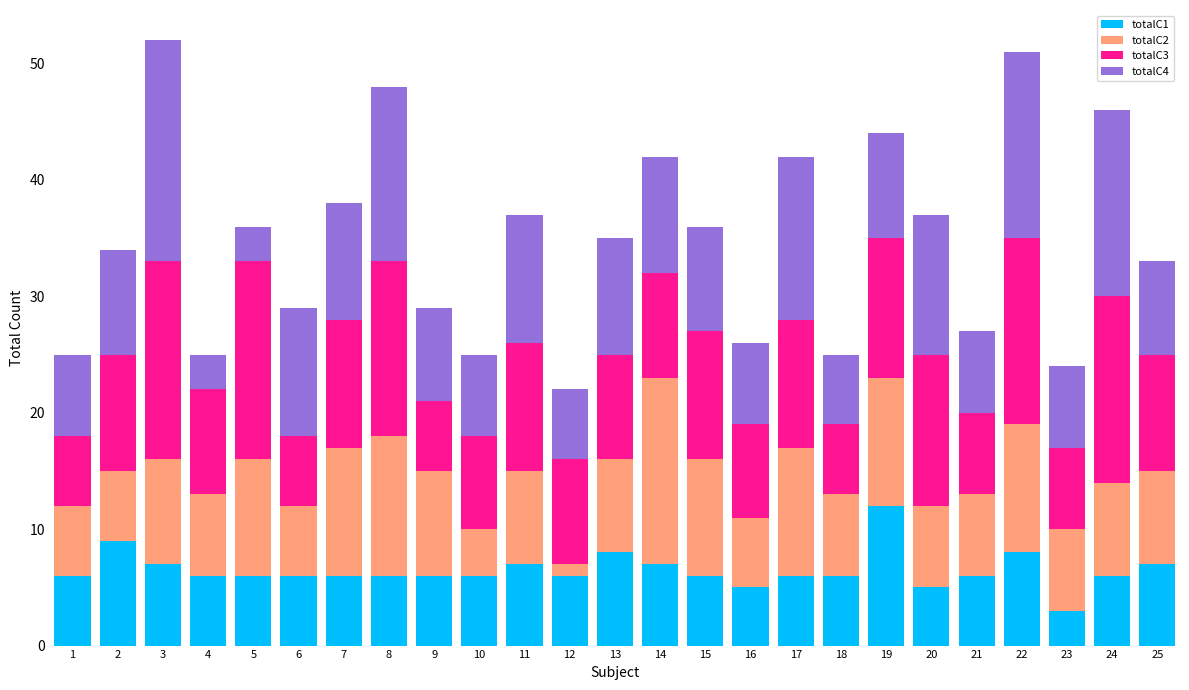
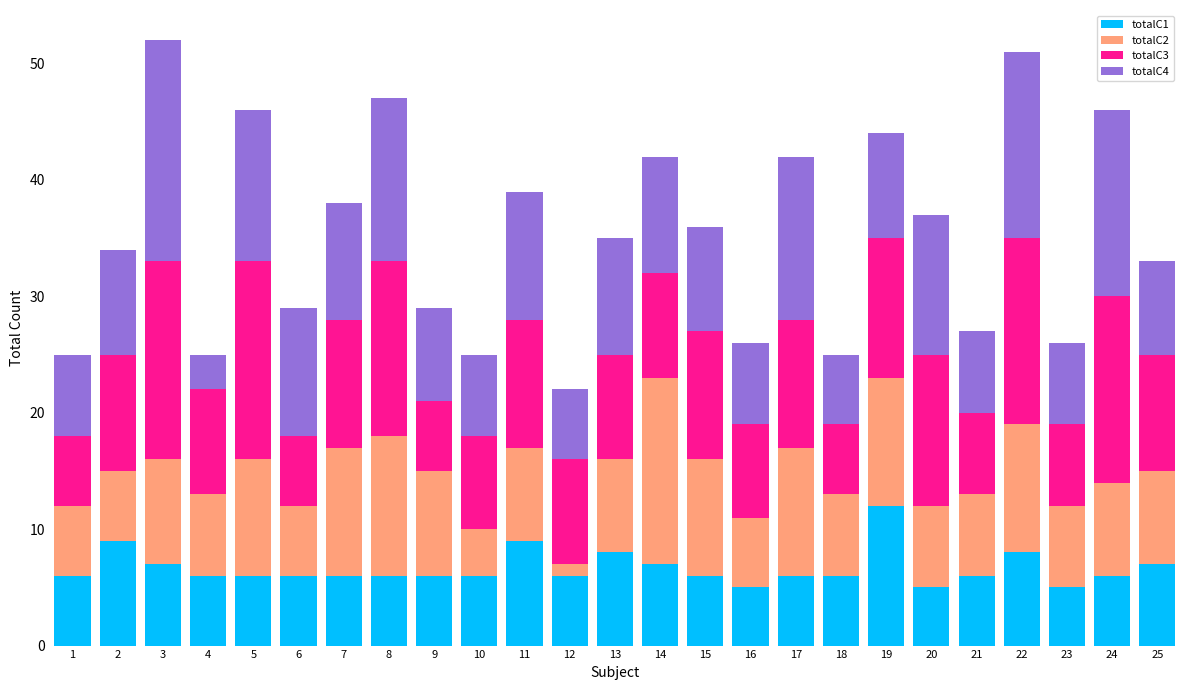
totalC4, 5: 3 -> 13
totalC4, 8: 15 -> 14
totalC1, 11: 7 -> 9
totalC1, 23: 3 -> 5
